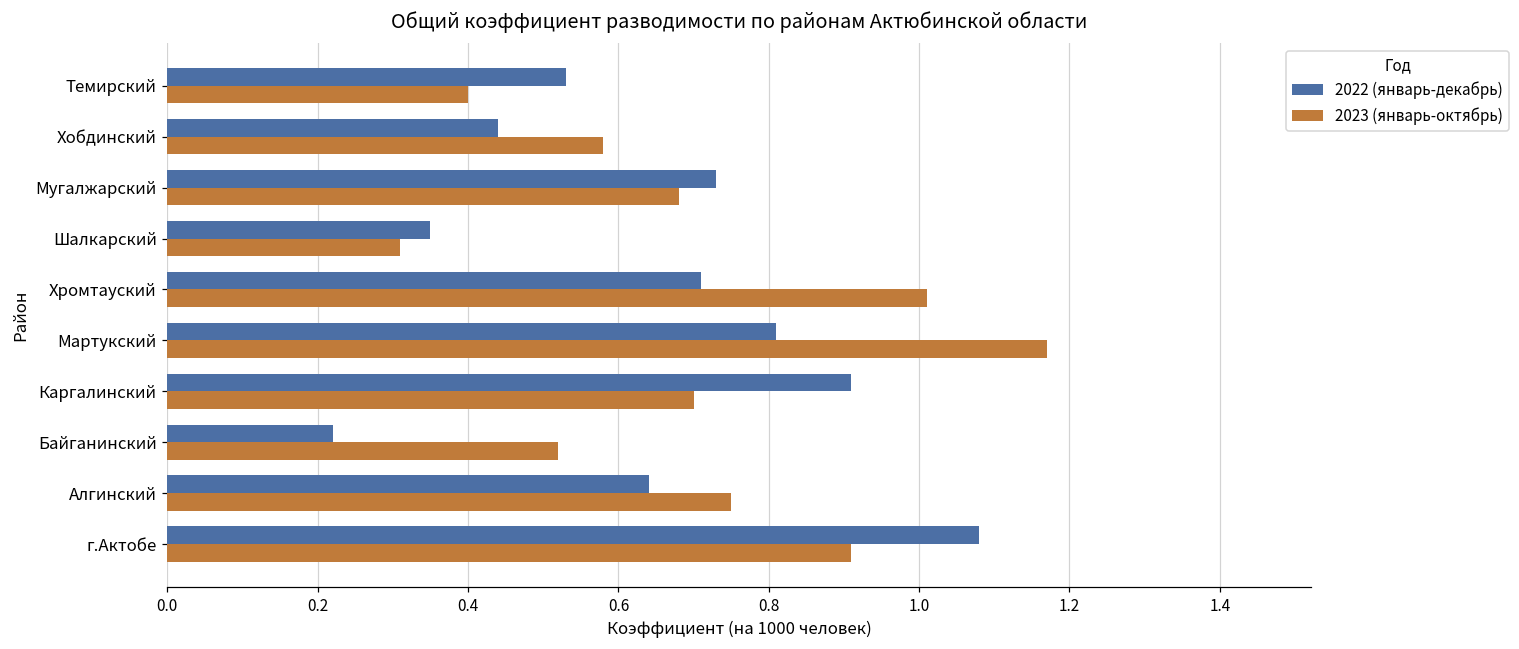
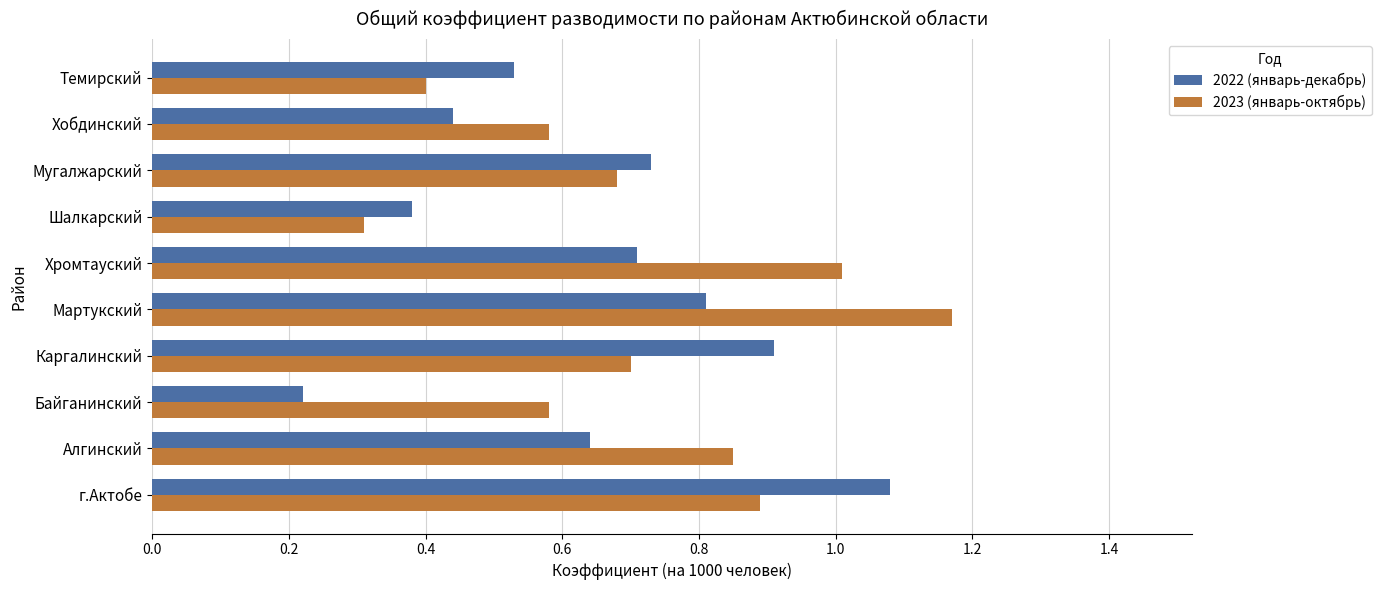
2022 (январь-декабрь), Шалкарский: 0.35 -> 0.38
2023 (январь-октябрь), Байганинский: 0.52 -> 0.58
2023 (январь-октябрь), Алгинский: 0.75 -> 0.85
2023 (январь-октябрь), г.Актобе: 0.91 -> 0.89
